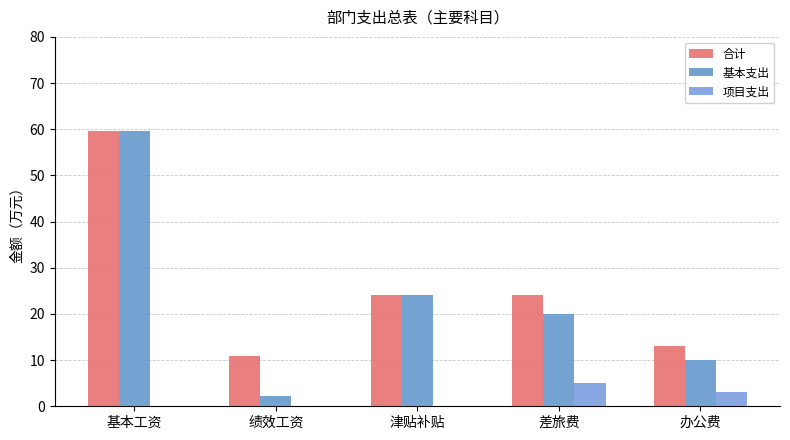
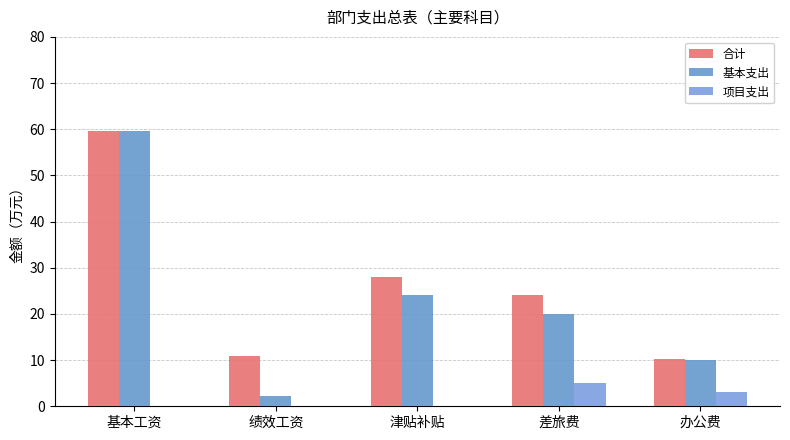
合计, 津贴补贴: 24 -> 28
合计, 办公费: 13 -> 10
